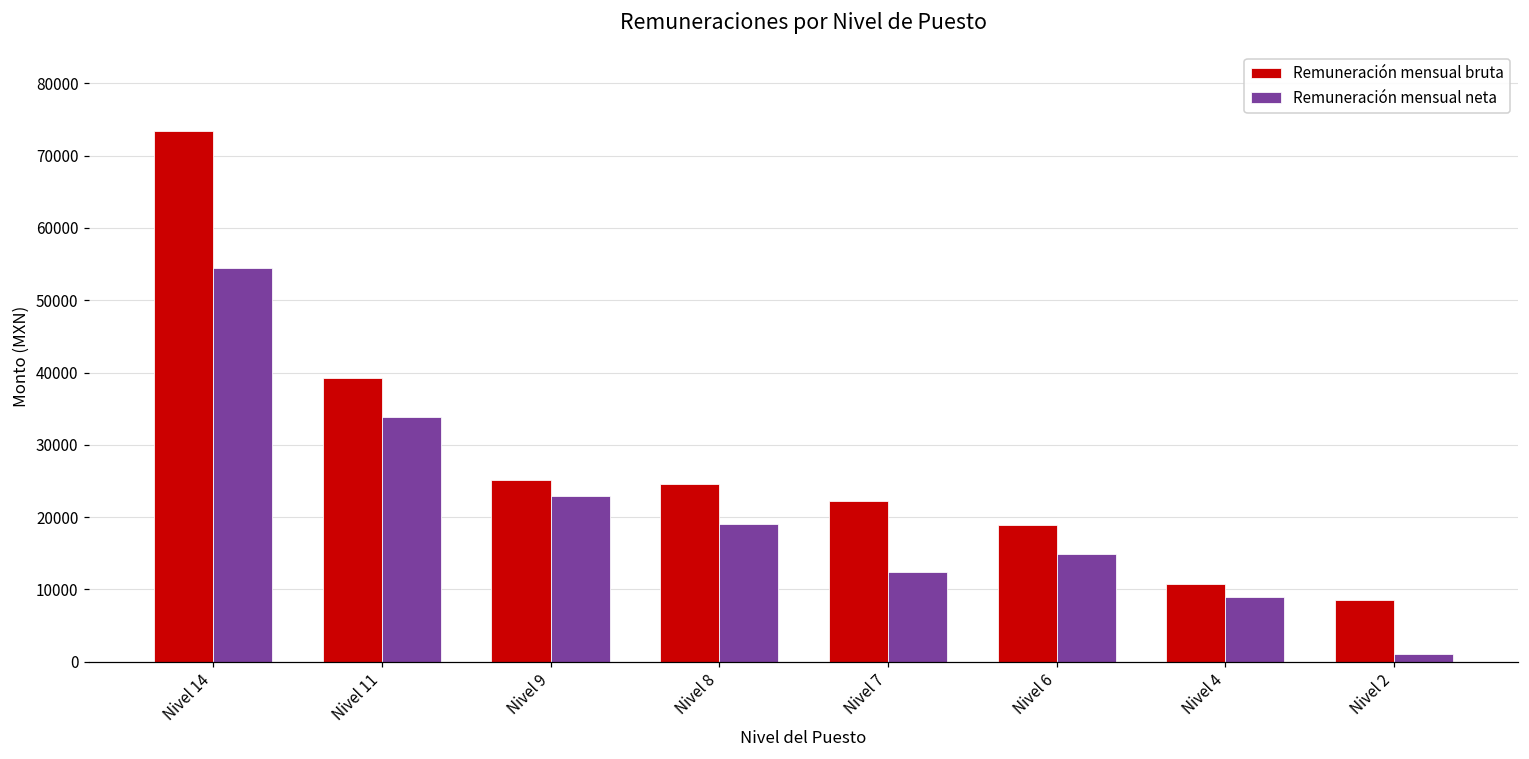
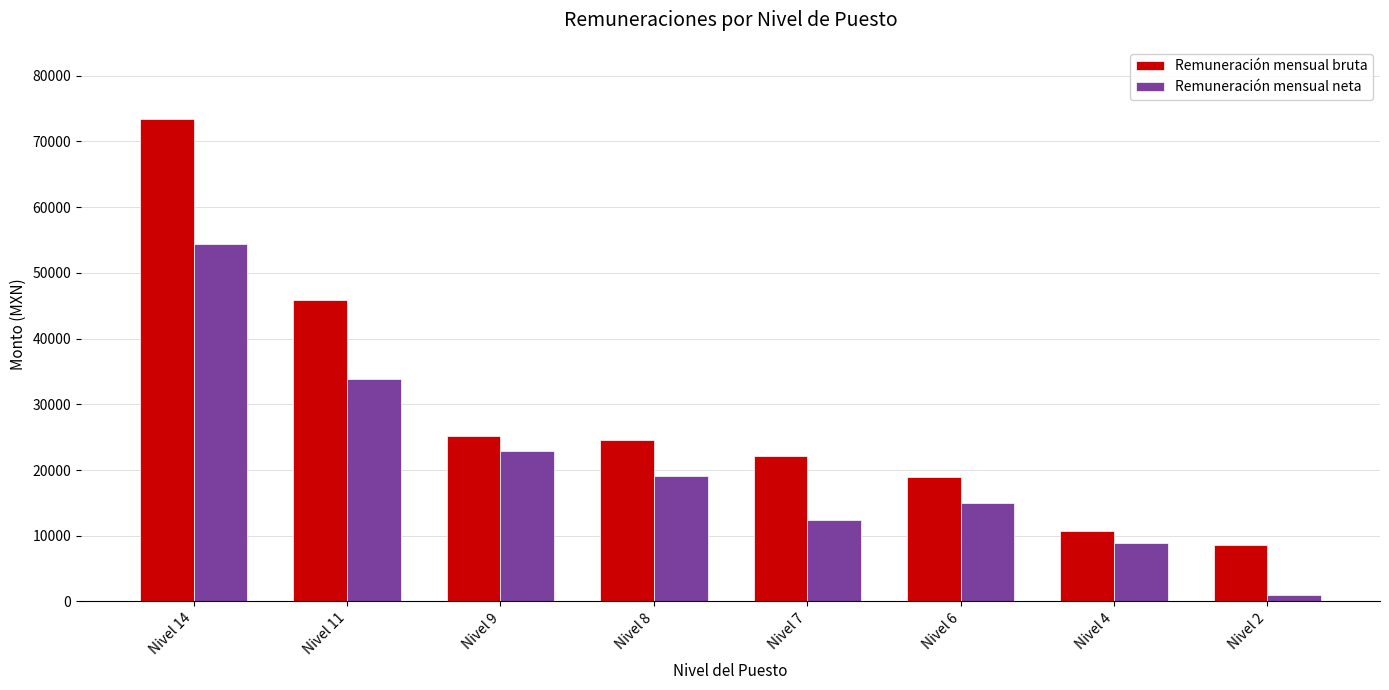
Remuneración mensual bruta, Nivel 11: 39000 -> 46000
